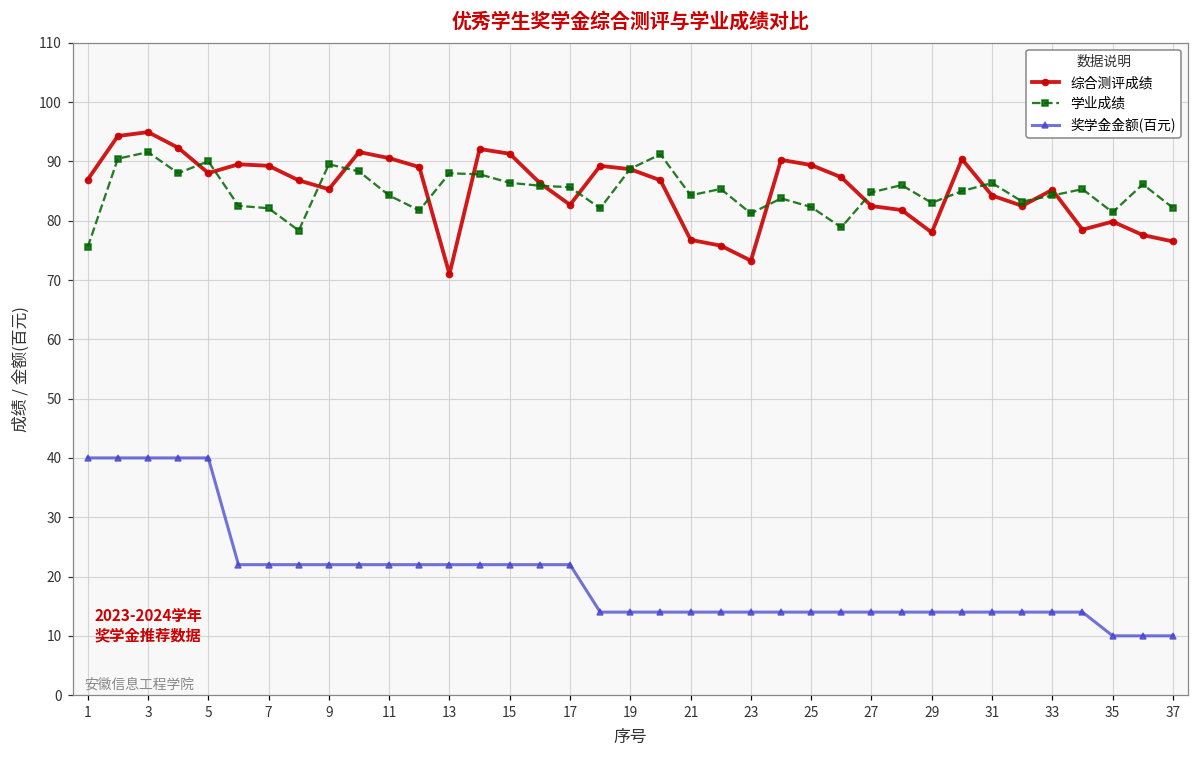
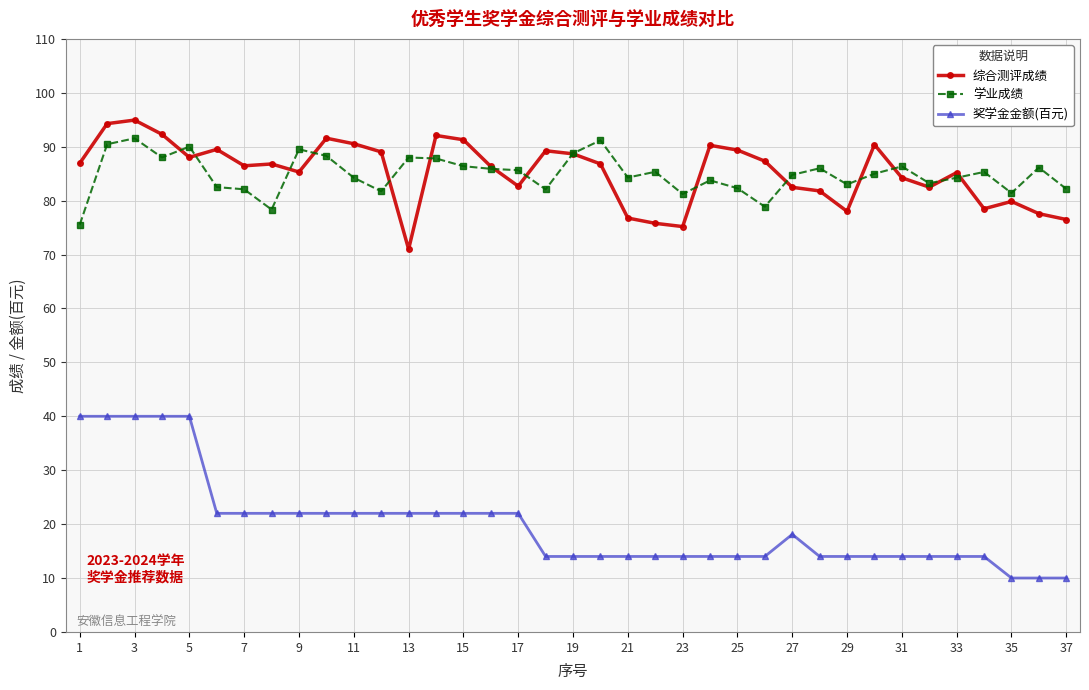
综合测评成绩, 7: 89 -> 86
综合测评成绩, 23: 73 -> 75
奖学金金额(百元), 27: 14 -> 18
